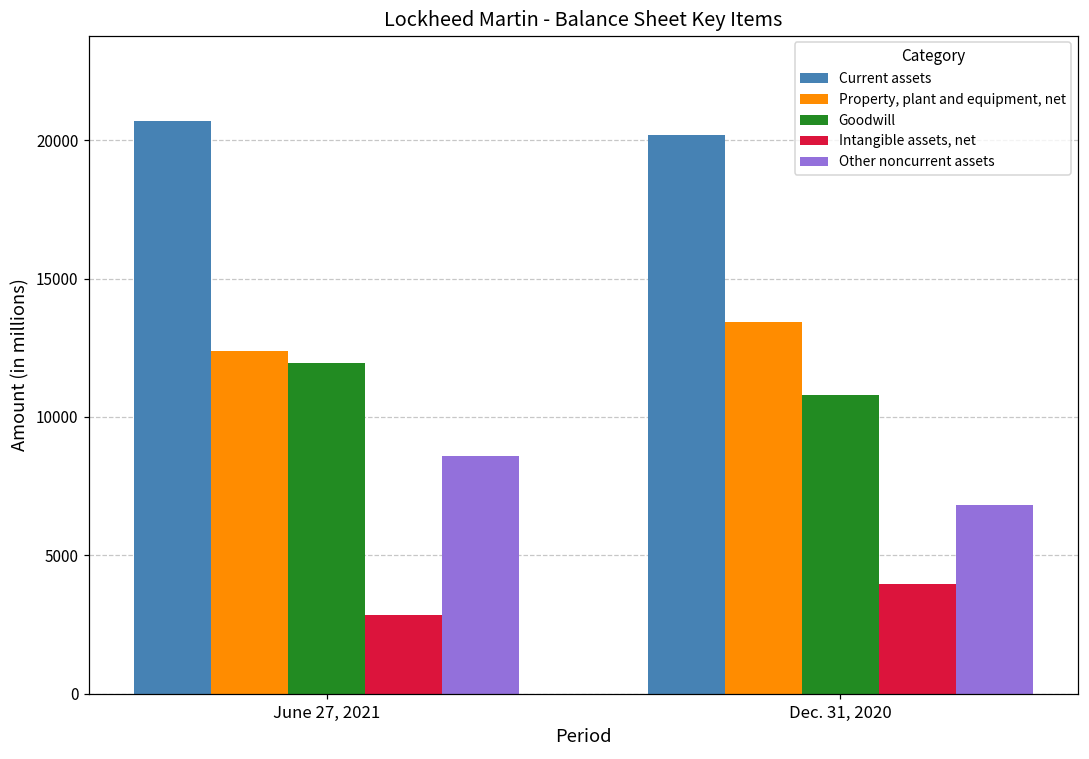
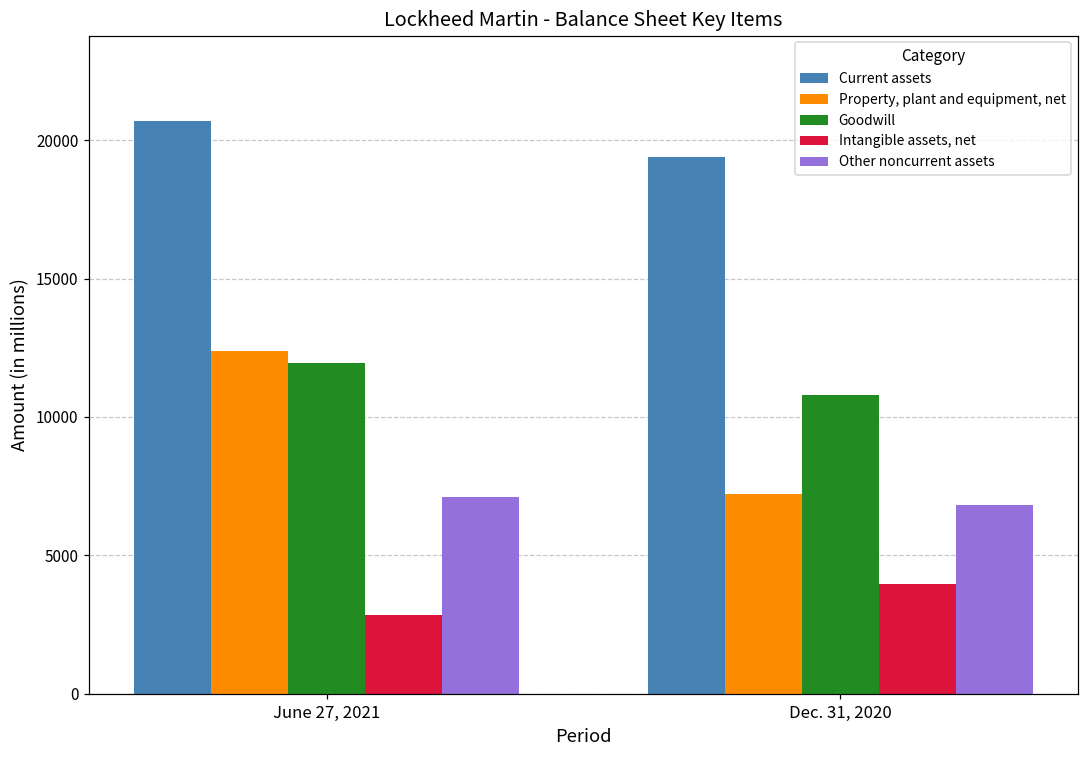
Other noncurrent assets, June 27, 2021: 8600 -> 7100
Current assets, Dec. 31, 2020: 20200 -> 19400
Property, plant and equipment, net, Dec. 31, 2020: 13400 -> 7200
